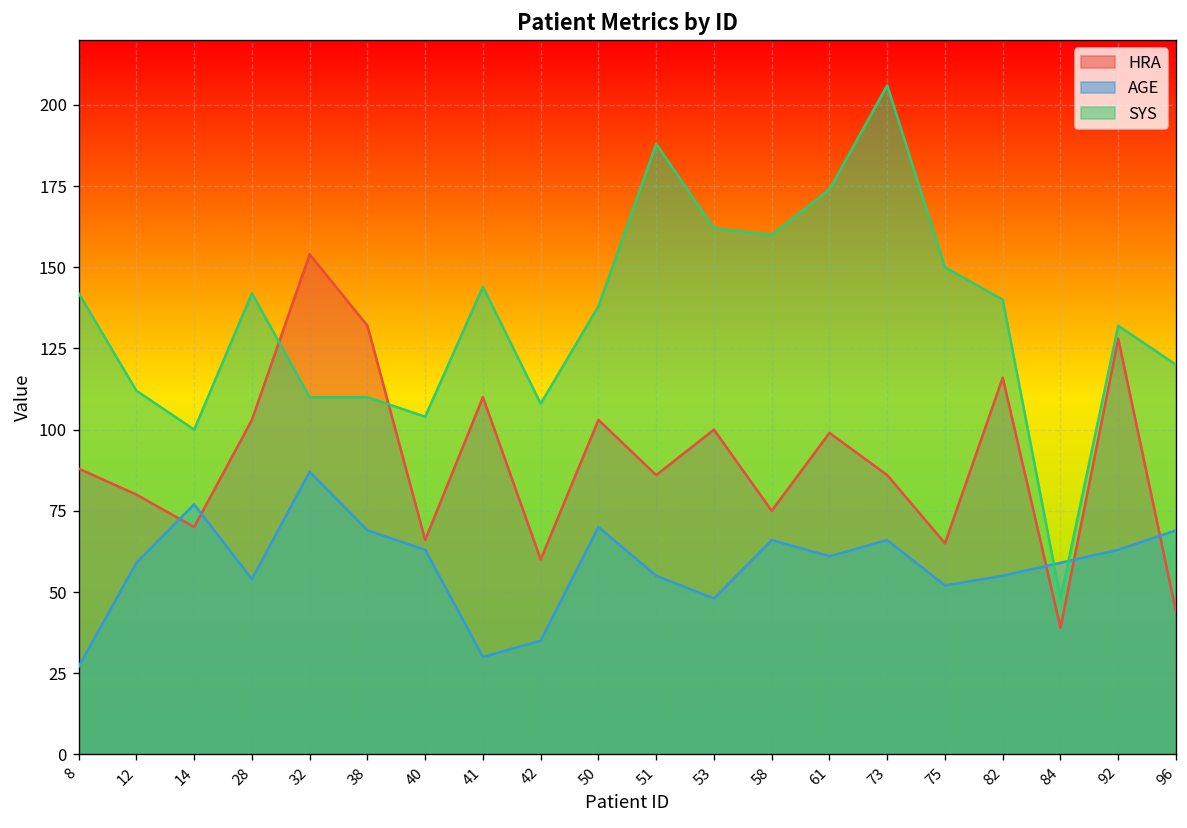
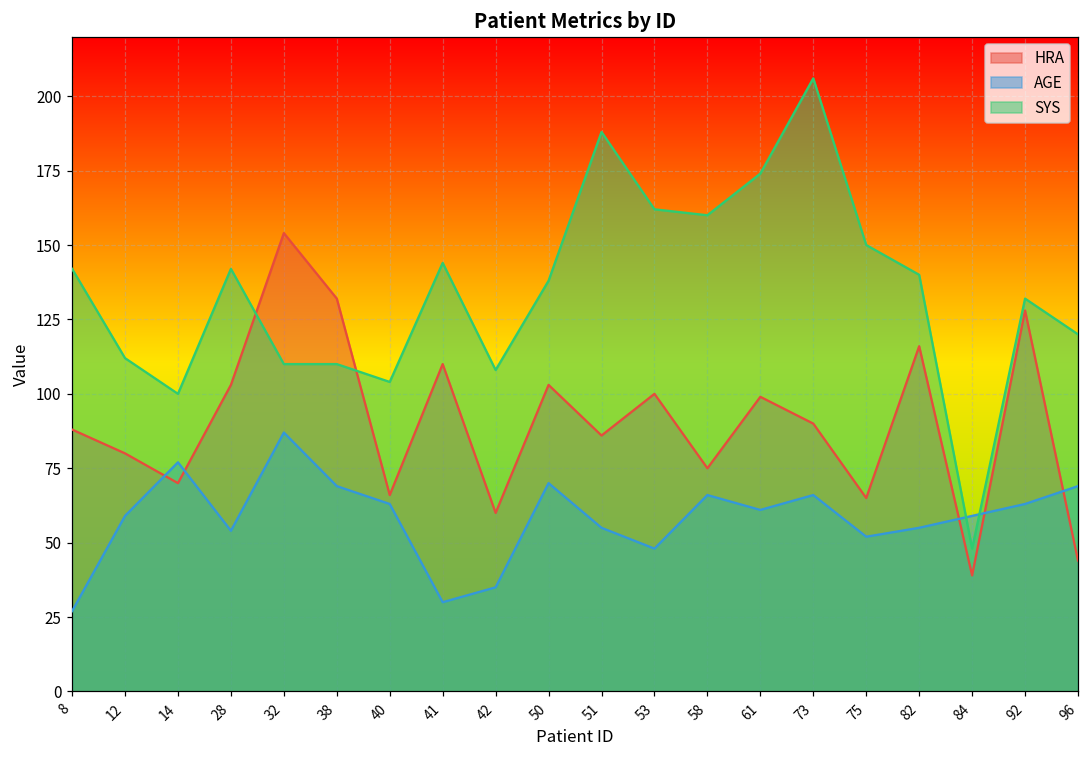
HRA, 73: 86 -> 90
